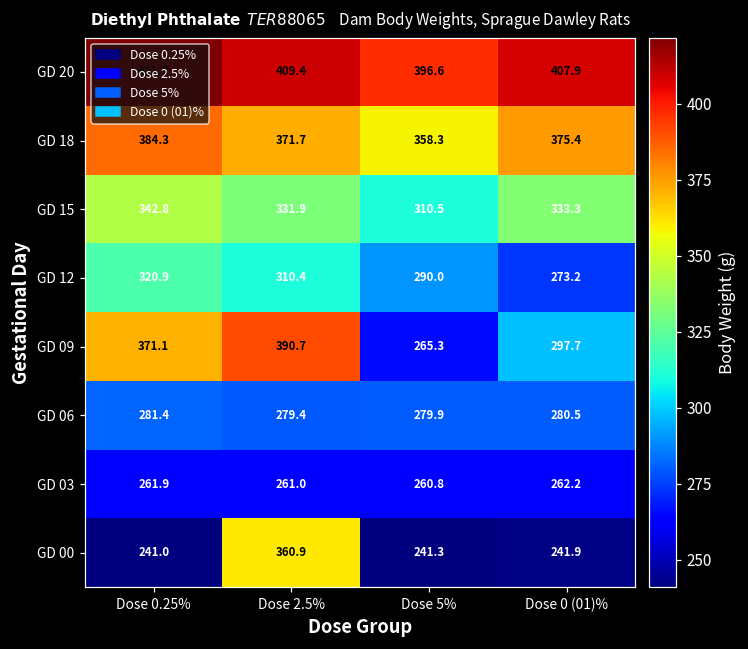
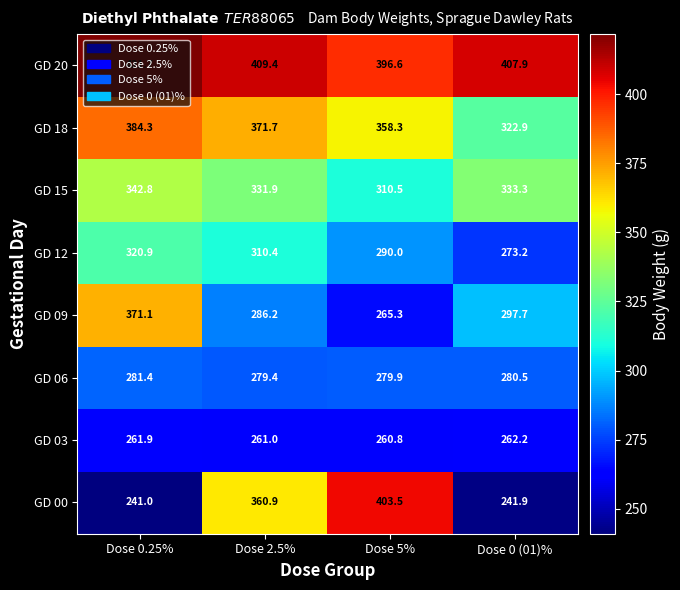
GD 18, Dose 0 (01)%: 375.4 -> 322.9
GD 09, Dose 2.5%: 390.7 -> 286.2
GD 00, Dose 5%: 241.3 -> 403.5
